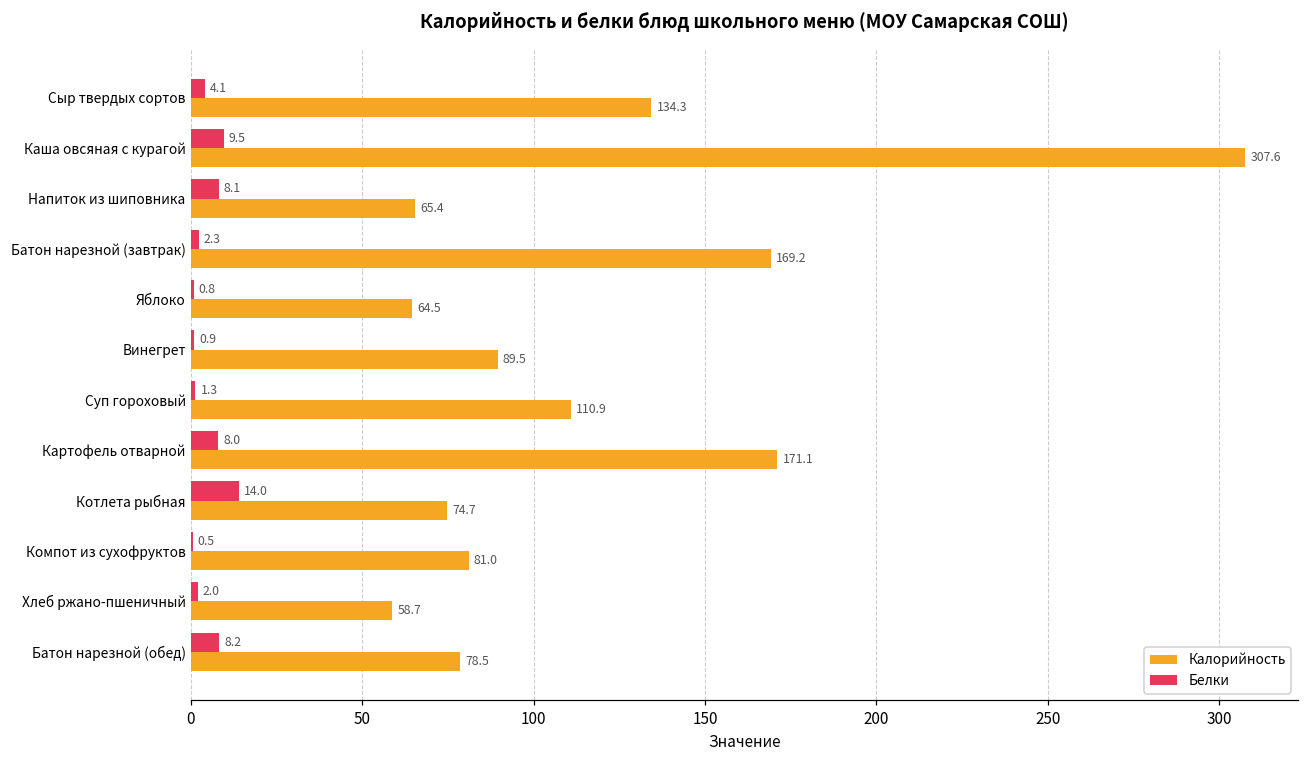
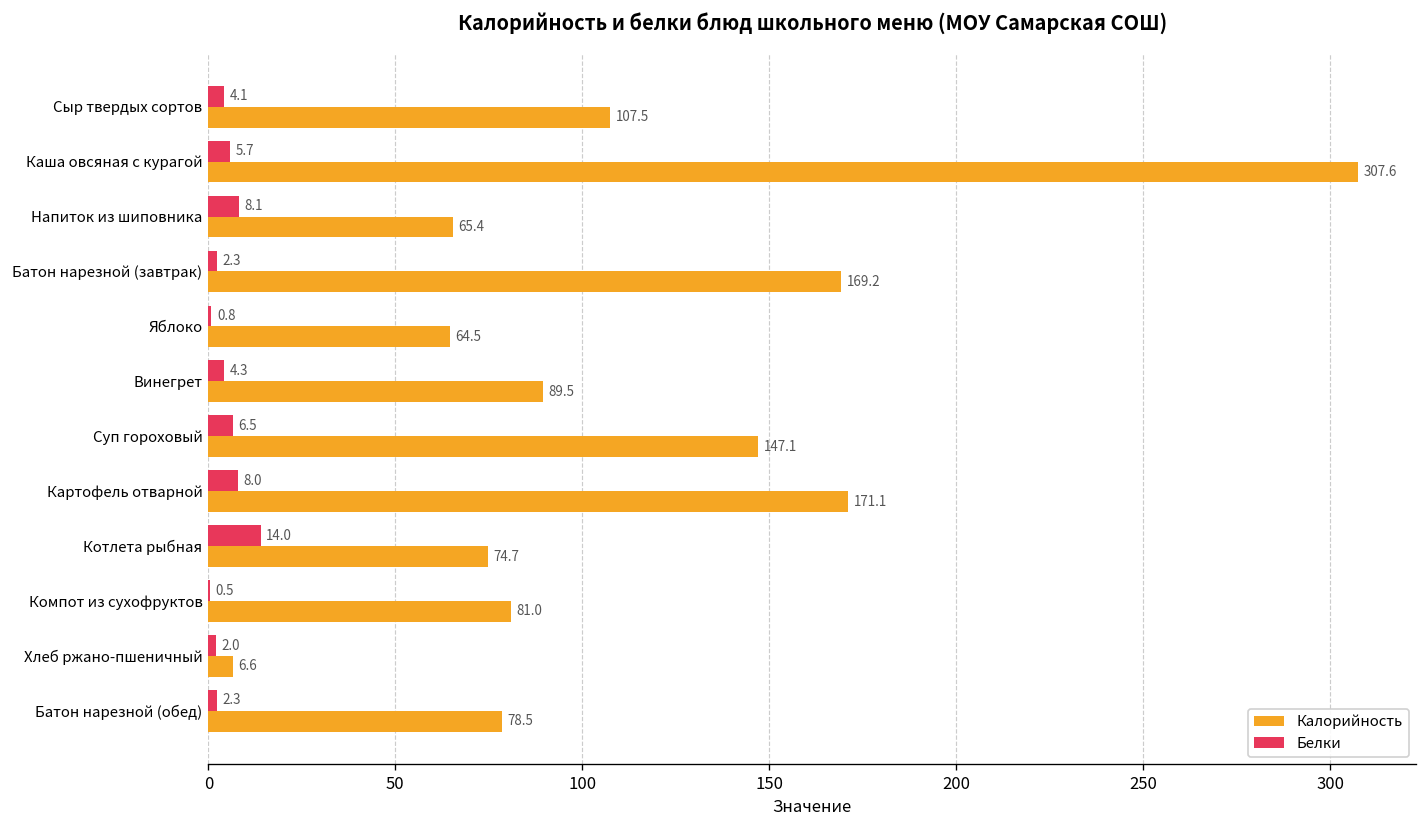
Калорийность, Сыр твердых сортов: 134.3 -> 107.5
Белки, Каша овсяная с курагой: 9.5 -> 5.7
Белки, Винегрет: 0.9 -> 4.3
Белки, Суп гороховый: 1.3 -> 6.5
Калорийность, Суп гороховый: 110.9 -> 147.1
Калорийность, Хлеб ржано-пшеничный: 58.7 -> 6.6
Белки, Батон нарезной (обед): 8.2 -> 2.3
